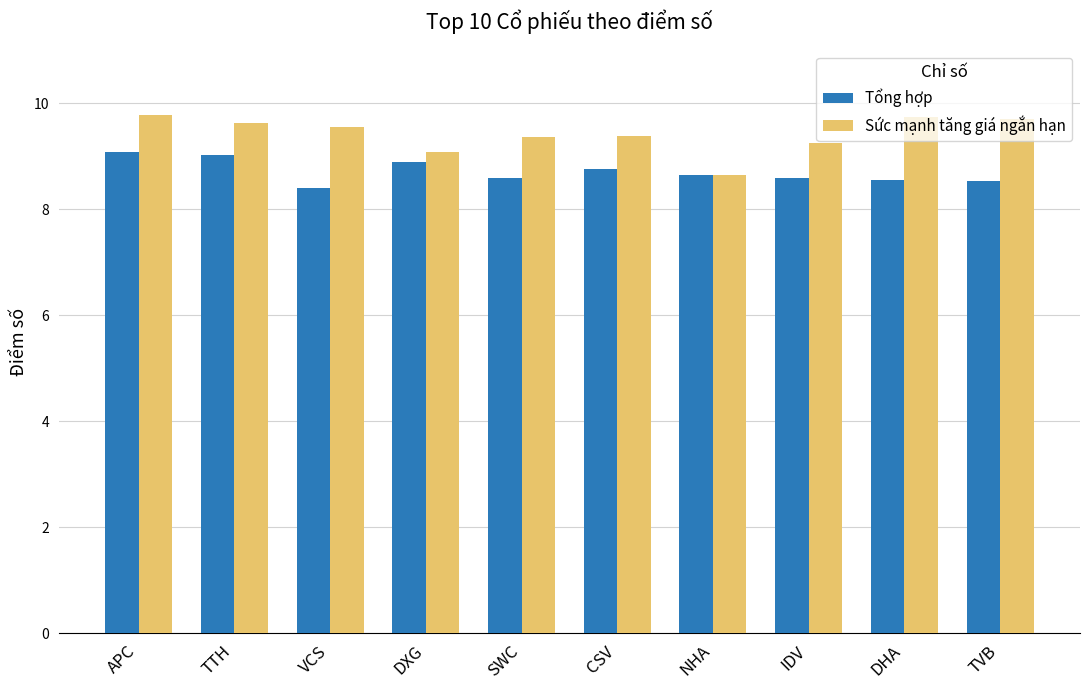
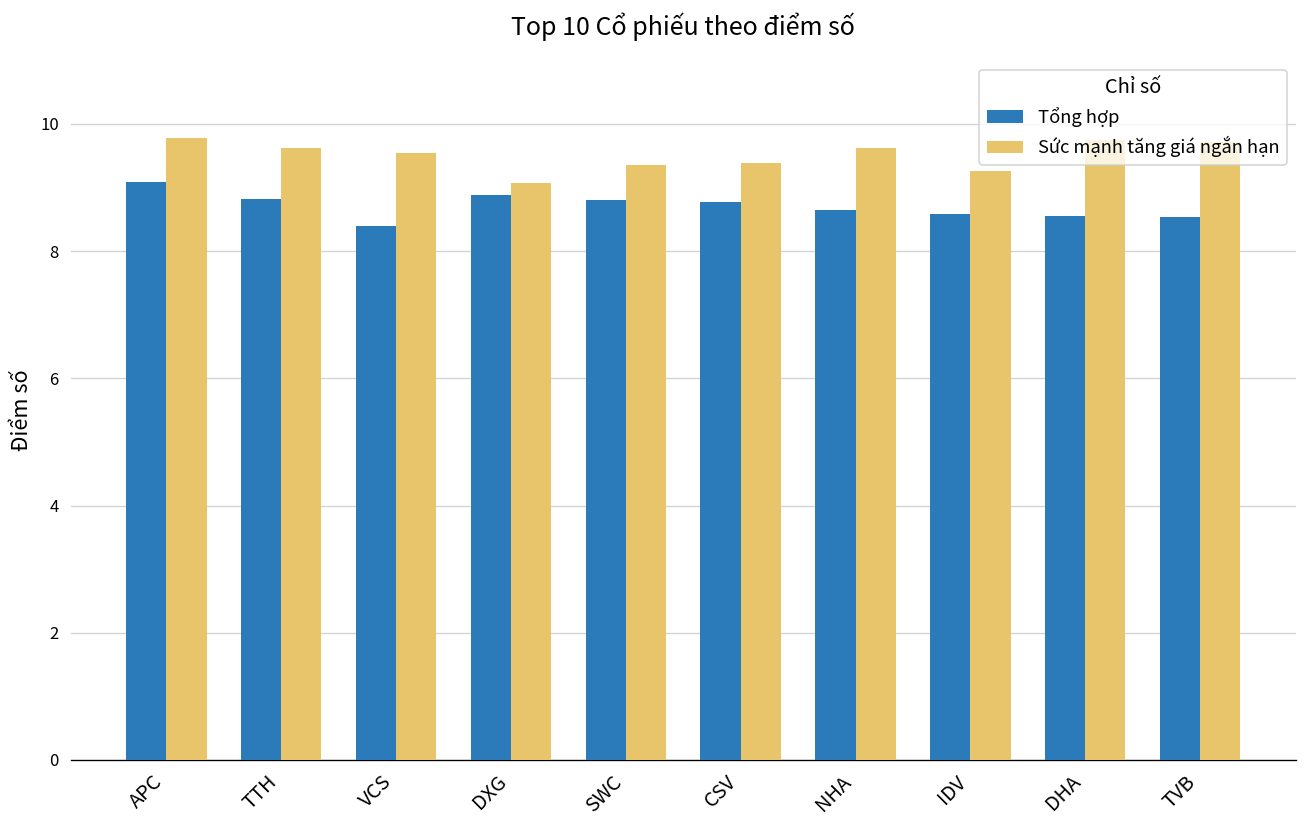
Tổng hợp, TTH: 9.0 -> 8.8
Tổng hợp, SWC: 8.6 -> 8.8
Sức mạnh tăng giá ngắn hạn, NHA: 8.6 -> 9.6
